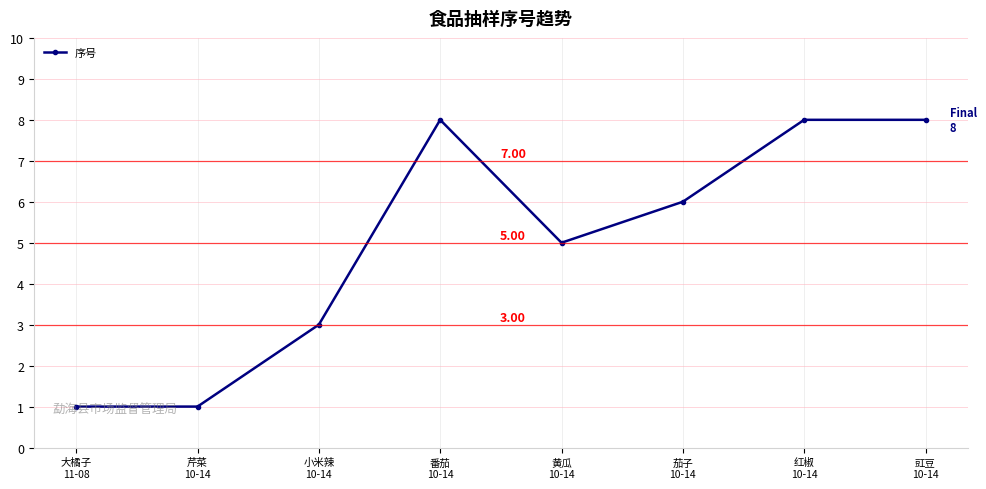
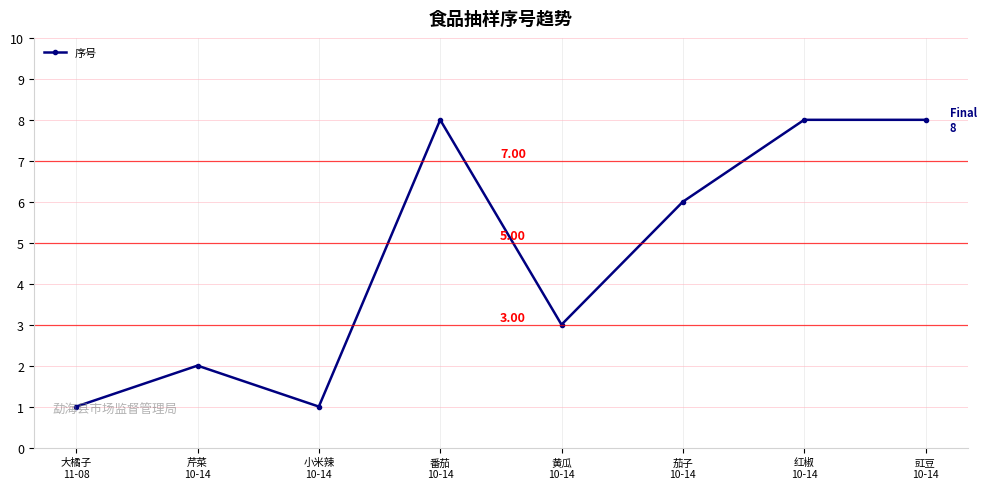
芹菜 10-14: 1 -> 2
小米辣 10-14: 3 -> 1
黄瓜 10-14: 5 -> 3
